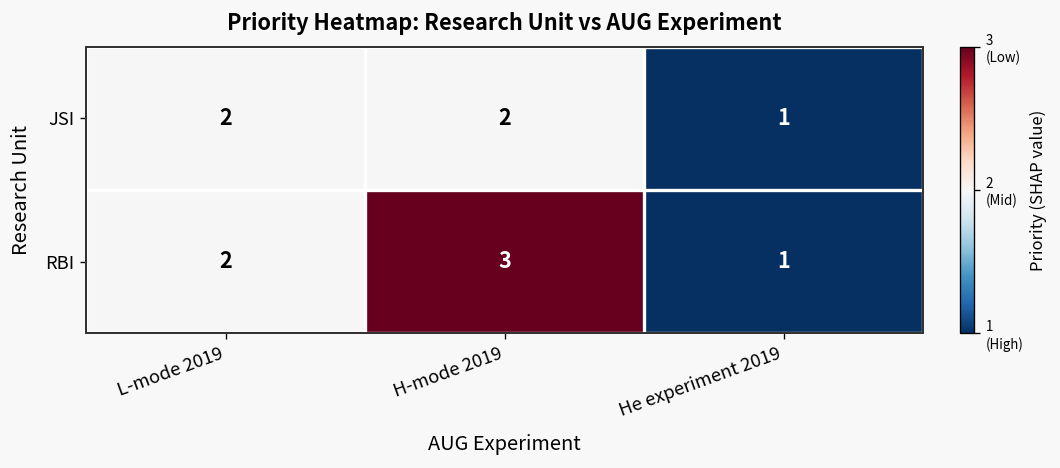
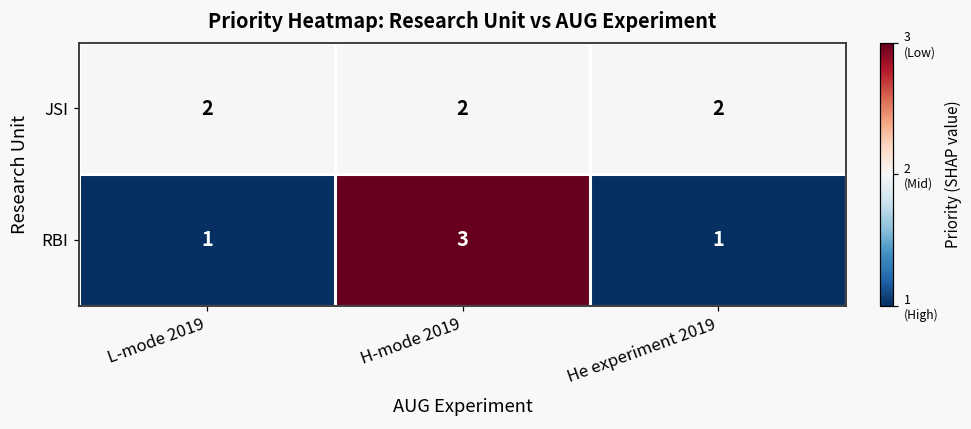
JSI, He experiment 2019: 1 -> 2
RBI, L-mode 2019: 2 -> 1
